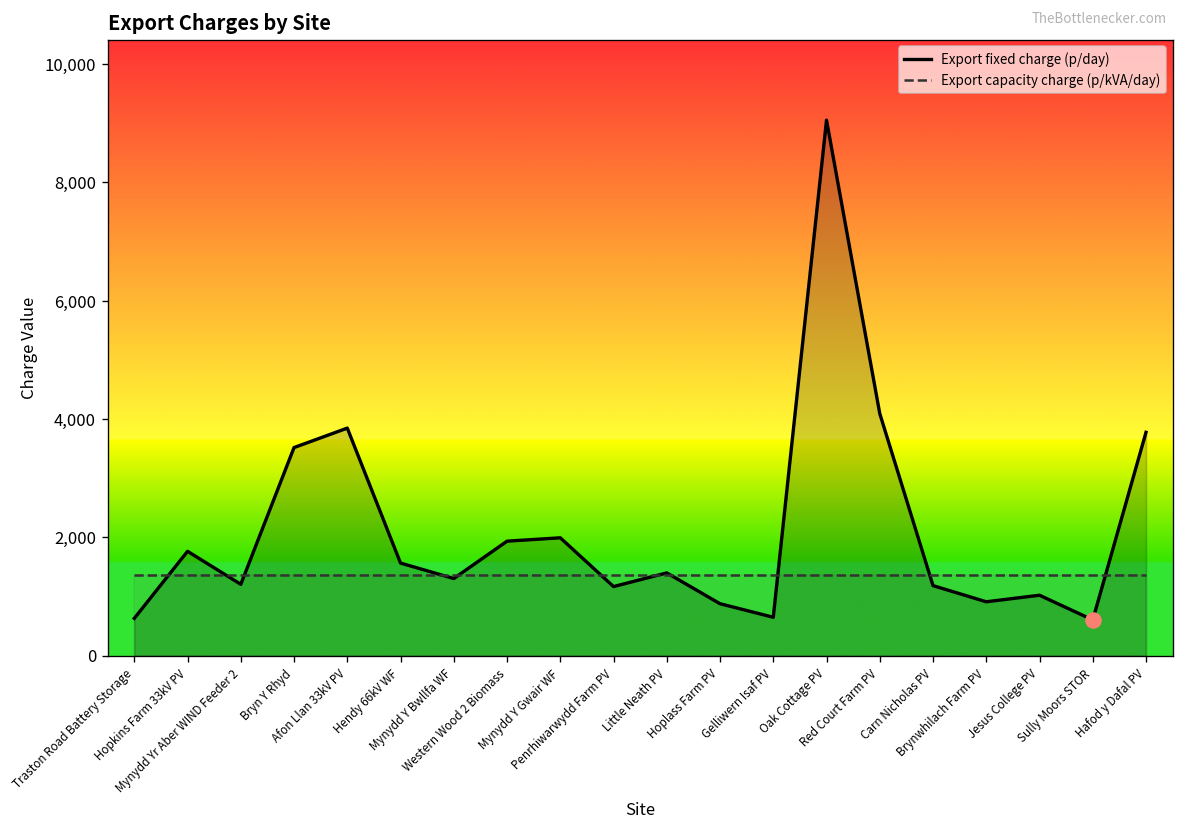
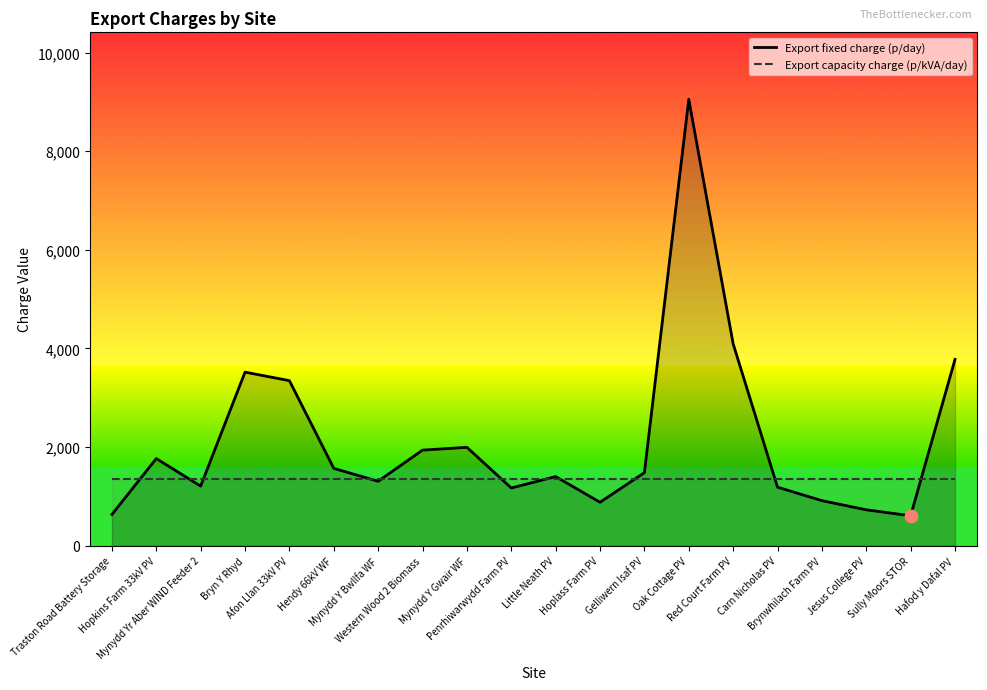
Export fixed charge (p/day), Afon Llan 33kV PV: 3,800 -> 3,300
Export fixed charge (p/day), Gelliwern Isaf PV: 700 -> 1,500
Export fixed charge (p/day), Jesus College PV: 1,000 -> 700
